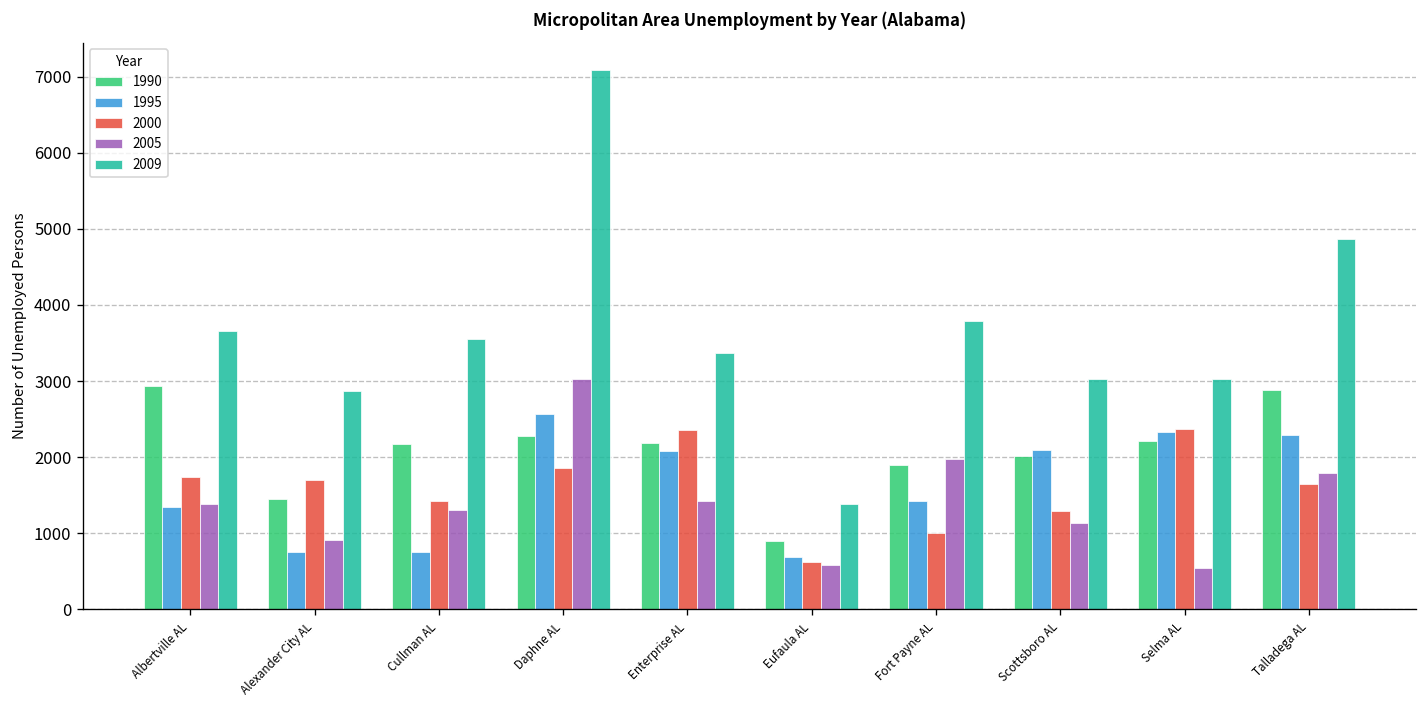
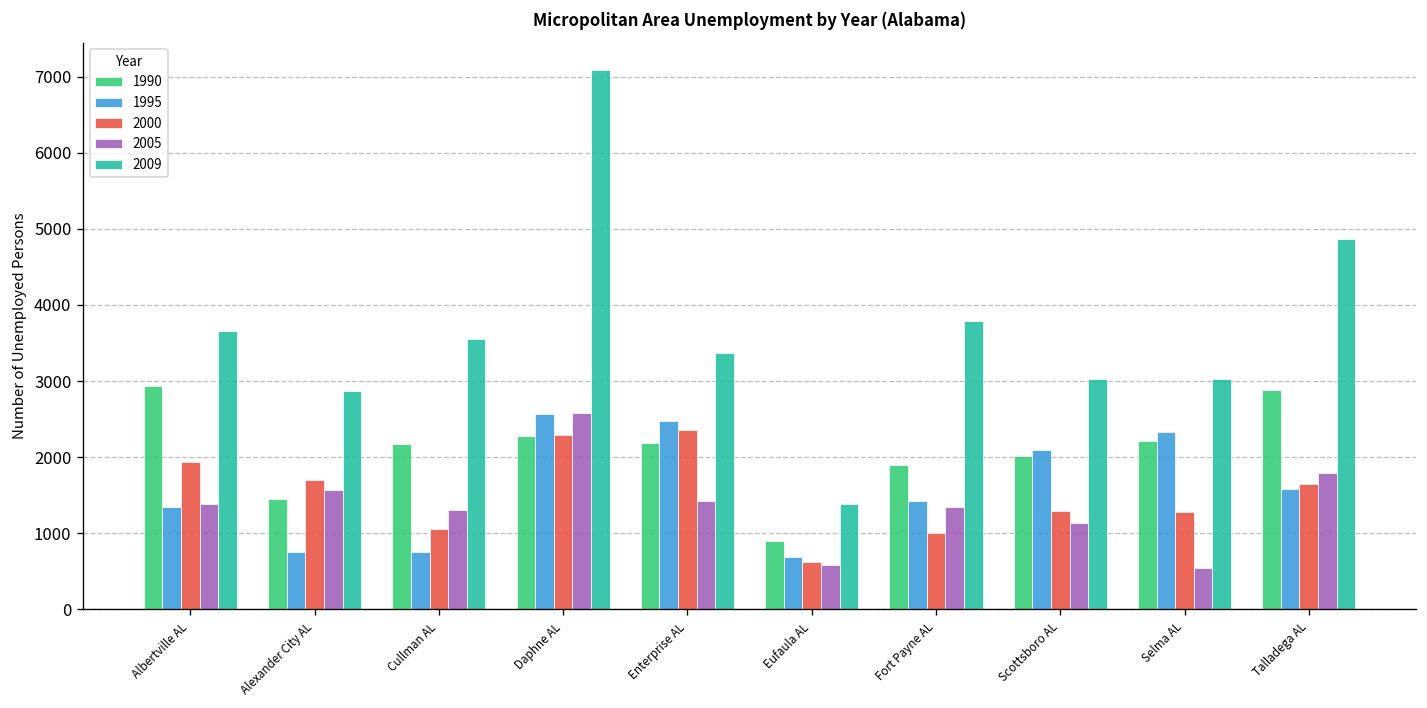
2000, Albertville AL: 1700 -> 1900
2005, Alexander City AL: 900 -> 1600
2000, Cullman AL: 1400 -> 1100
2000, Daphne AL: 1900 -> 2300
2005, Daphne AL: 3000 -> 2600
1995, Enterprise AL: 2100 -> 2500
2005, Fort Payne AL: 2000 -> 1300
2000, Selma AL: 2400 -> 1300
1995, Talladega AL: 2300 -> 1600
